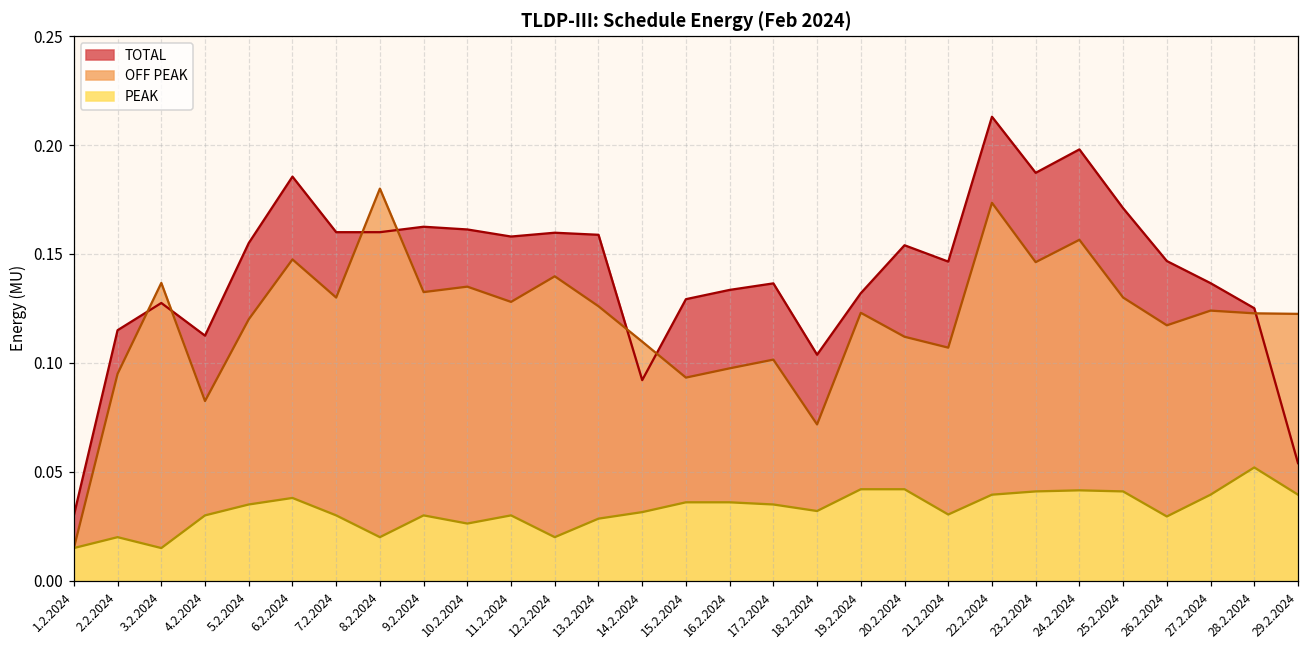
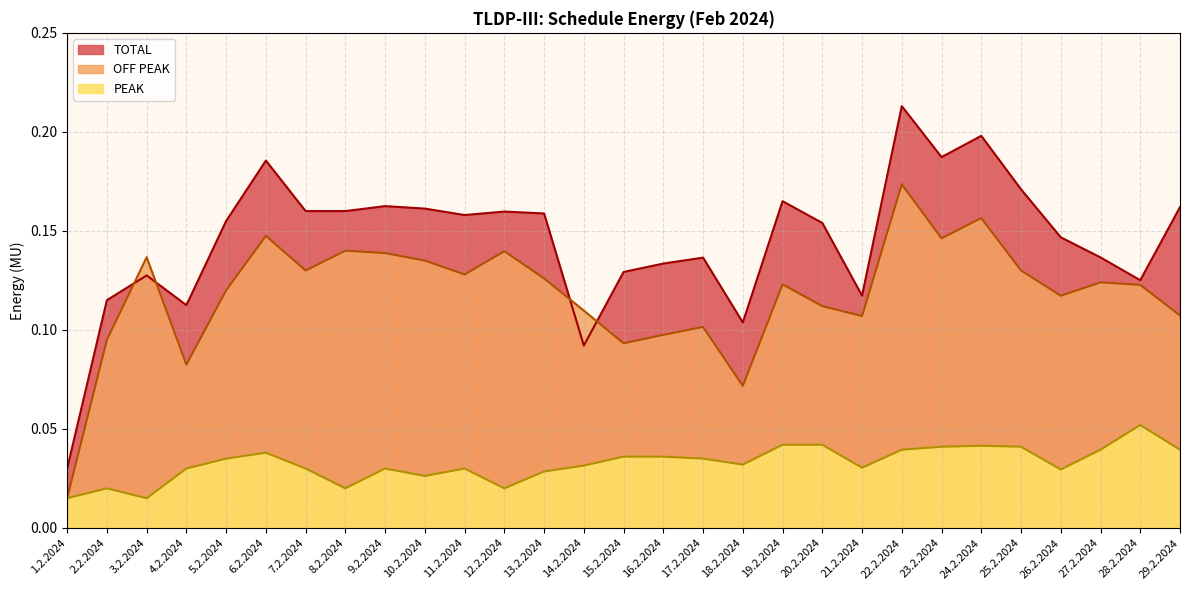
OFF PEAK, 8.2.2024: 0.18 -> 0.14
OFF PEAK, 9.2.2024: 0.133 -> 0.139
TOTAL, 19.2.2024: 0.132 -> 0.165
TOTAL, 21.2.2024: 0.147 -> 0.117
TOTAL, 29.2.2024: 0.054 -> 0.162
OFF PEAK, 29.2.2024: 0.123 -> 0.107
